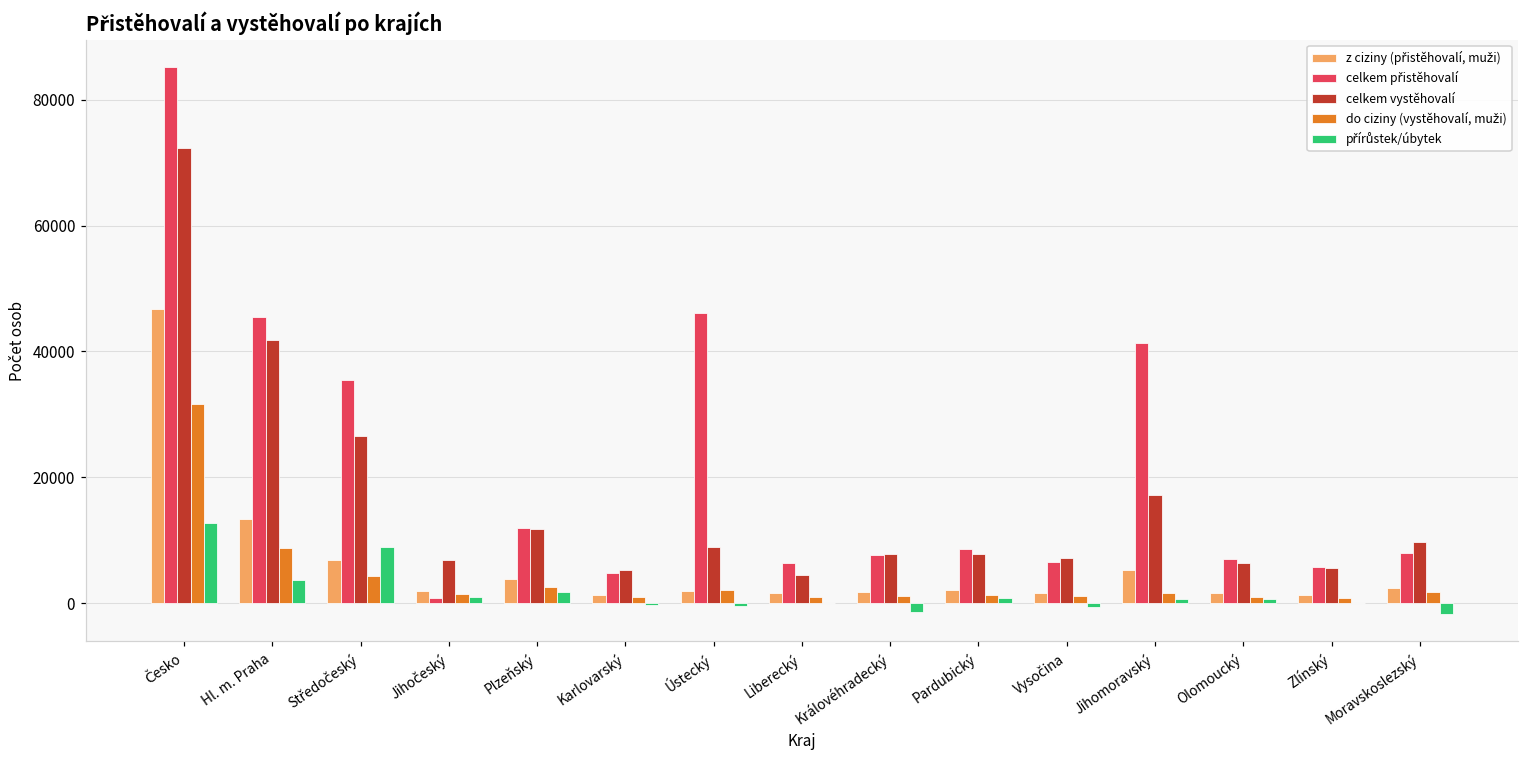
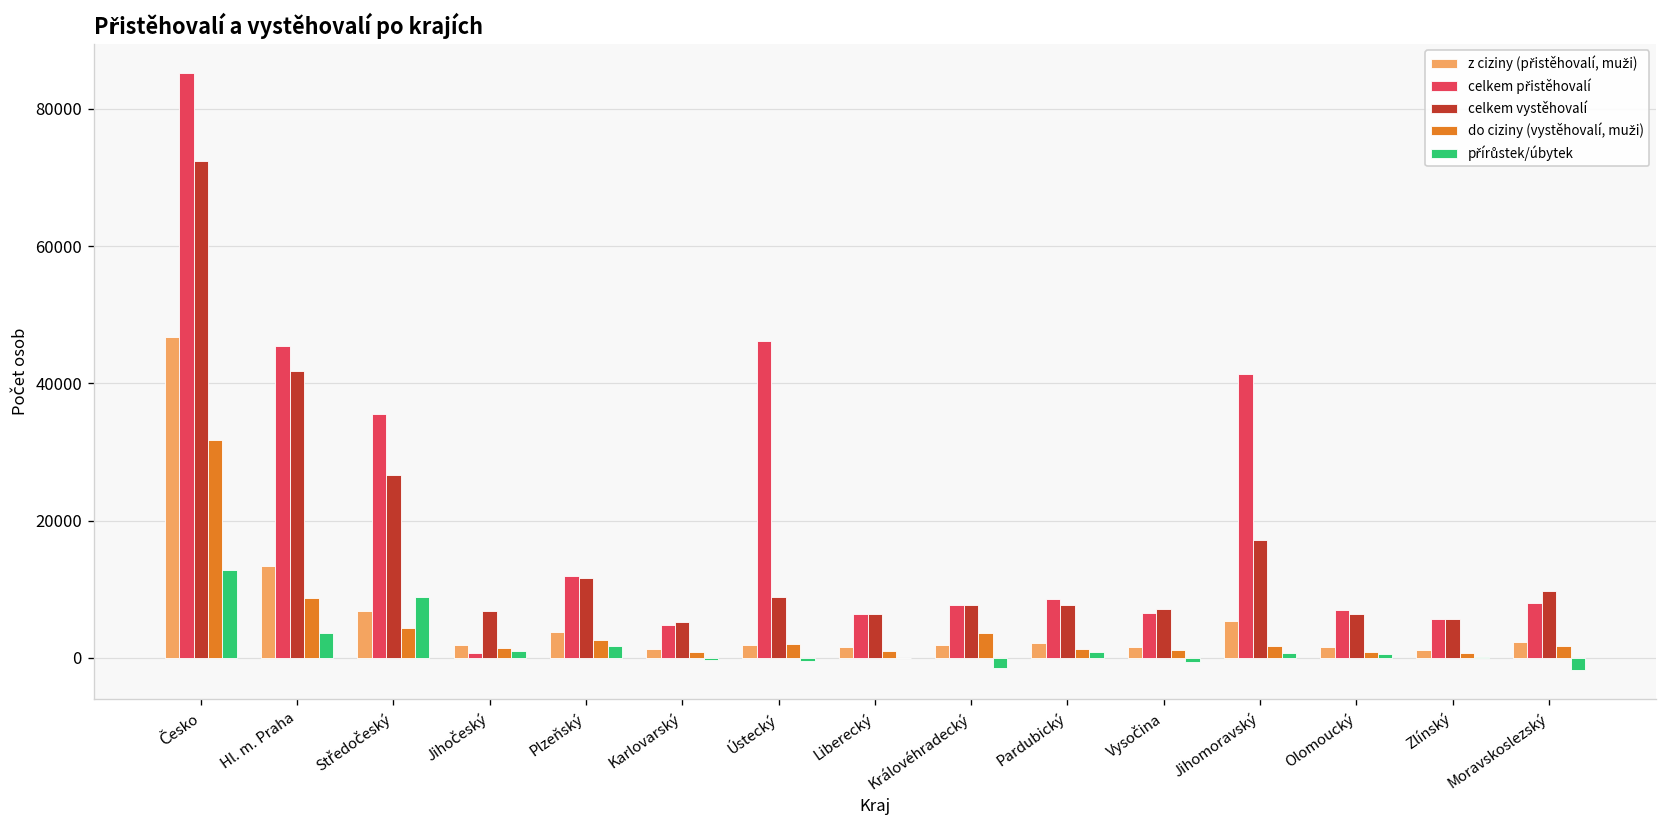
celkem vystěhovalí, Liberecký: 4000 -> 6000
do ciziny (vystěhovalí, muži), Královéhradecký: 1000 -> 4000
